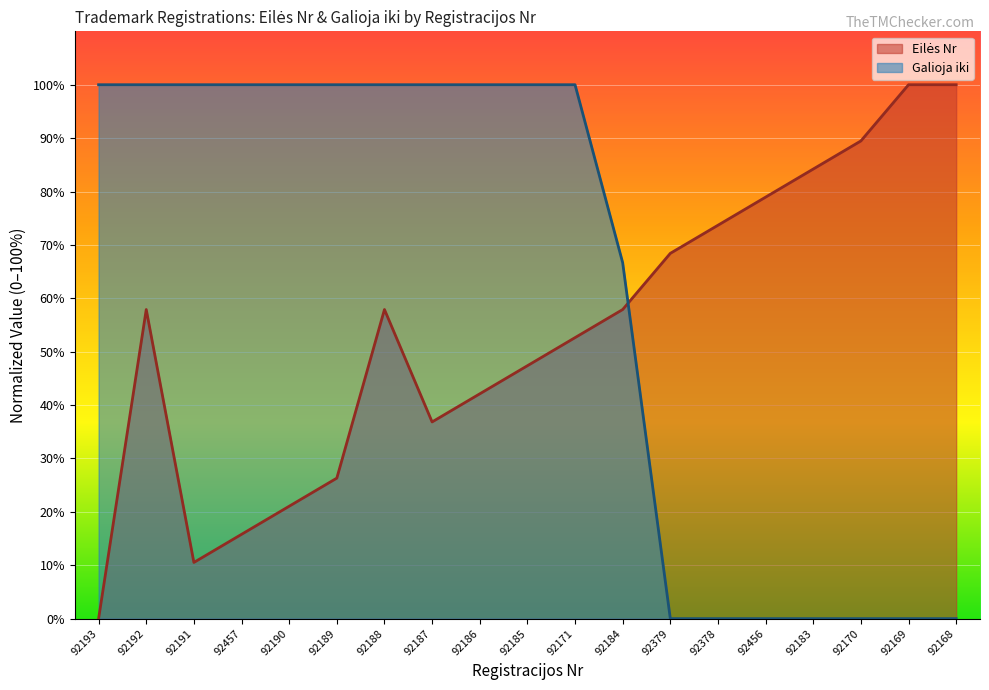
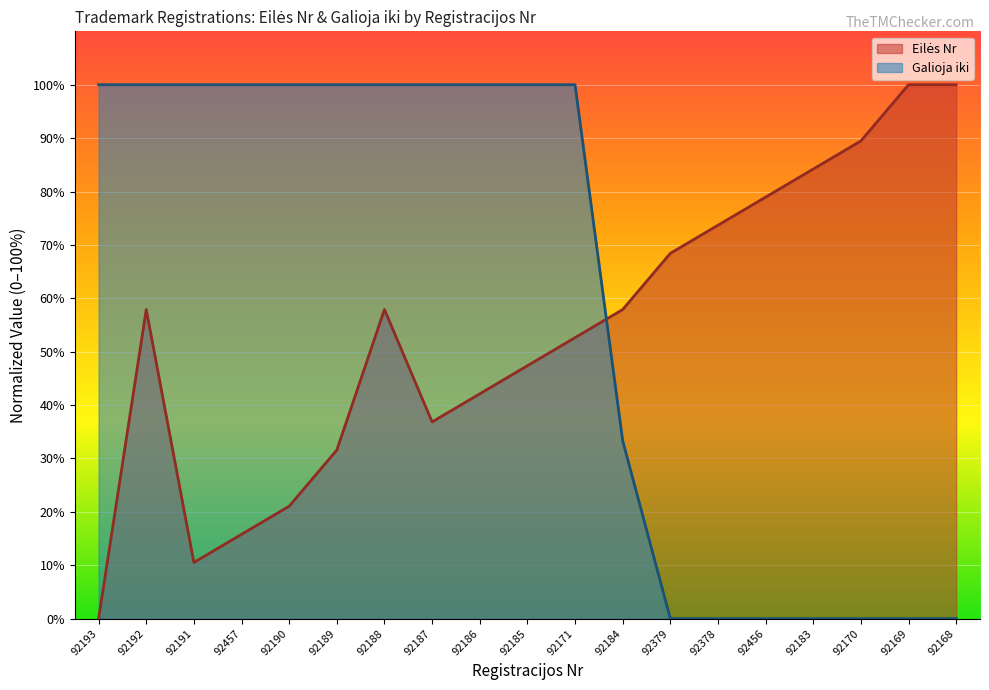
Eilės Nr, 92189: 26% -> 32%
Galioja iki, 92184: 67% -> 33%
